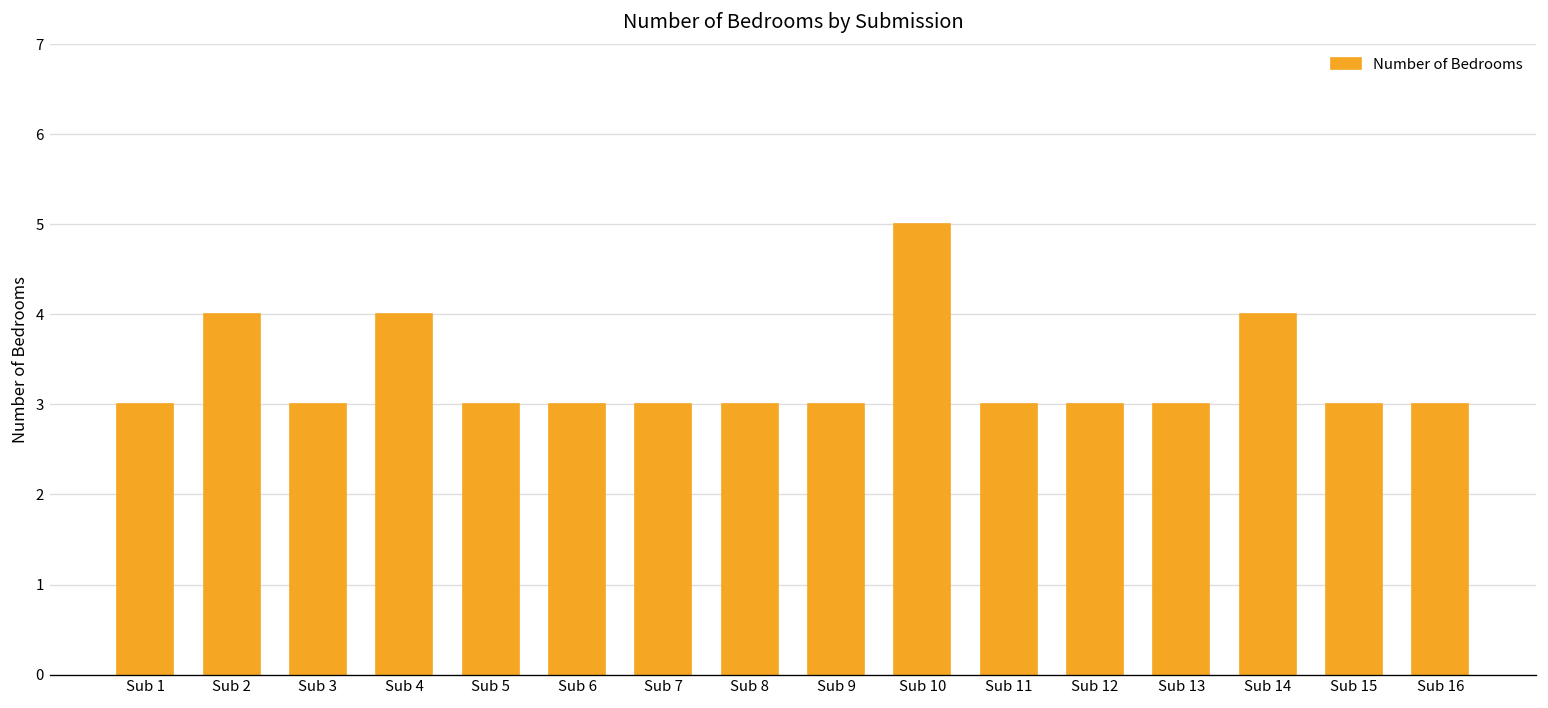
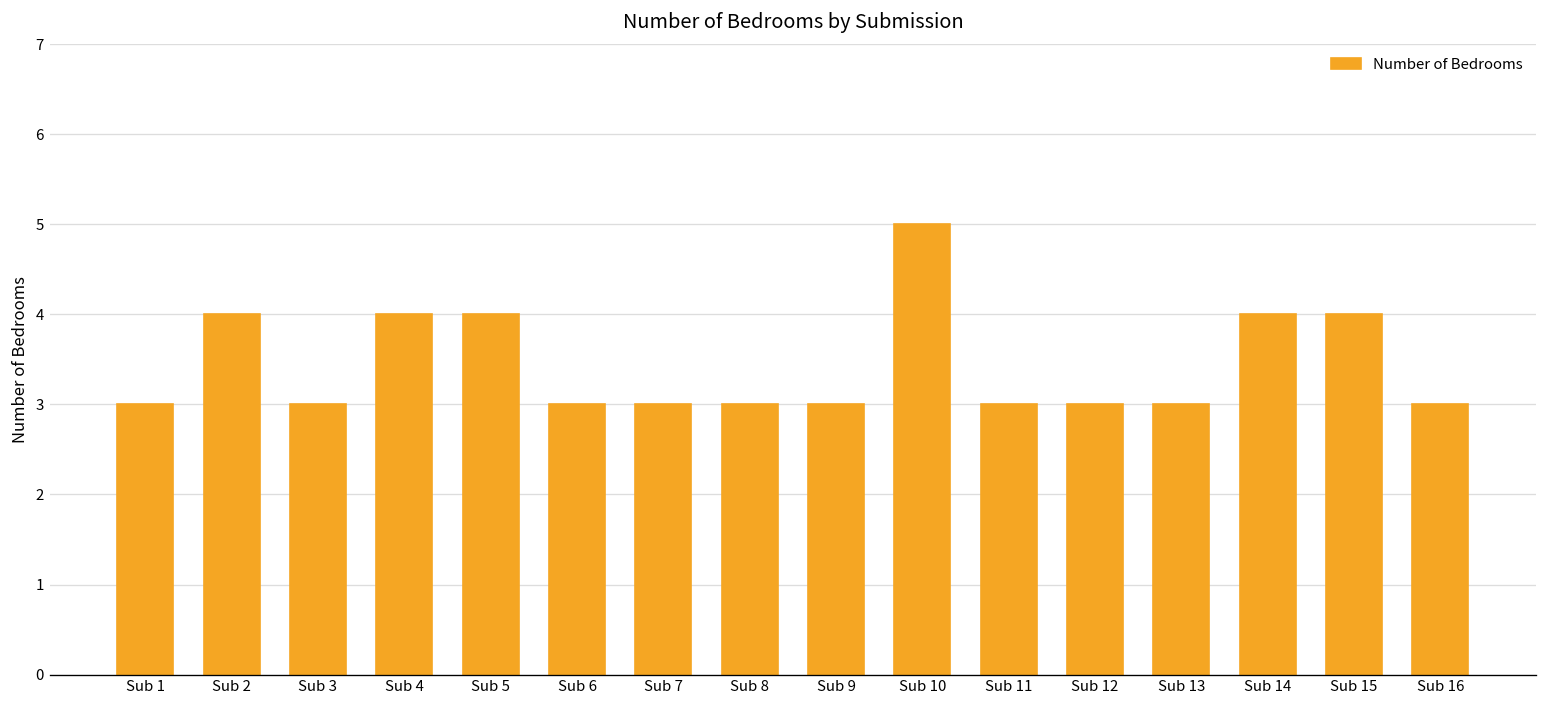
Sub 5: 3 -> 4
Sub 15: 3 -> 4
